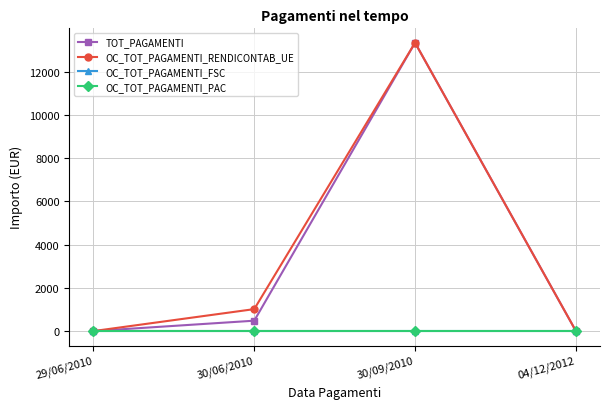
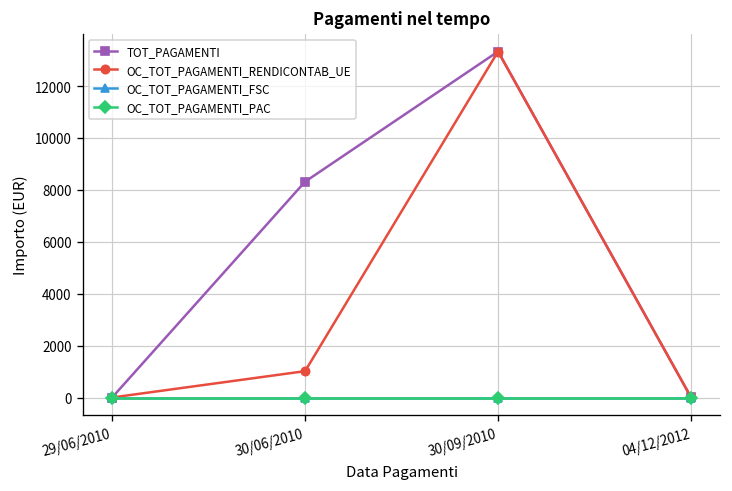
TOT_PAGAMENTI, 30/06/2010: 500 -> 8300
